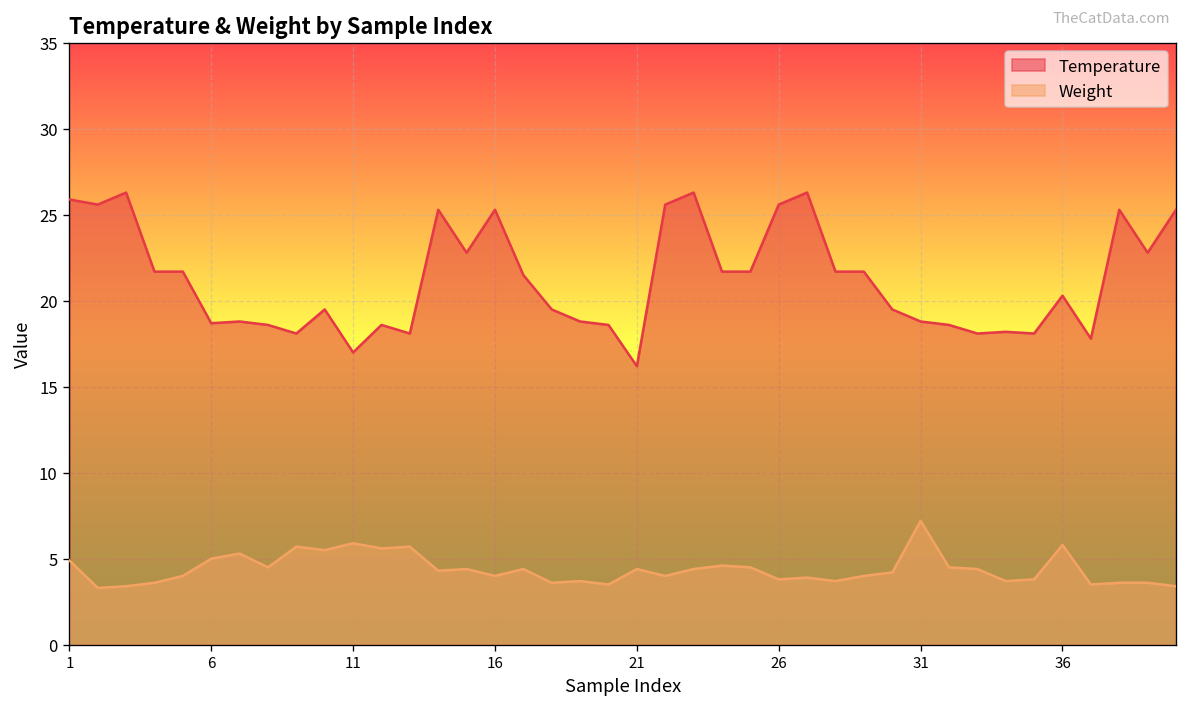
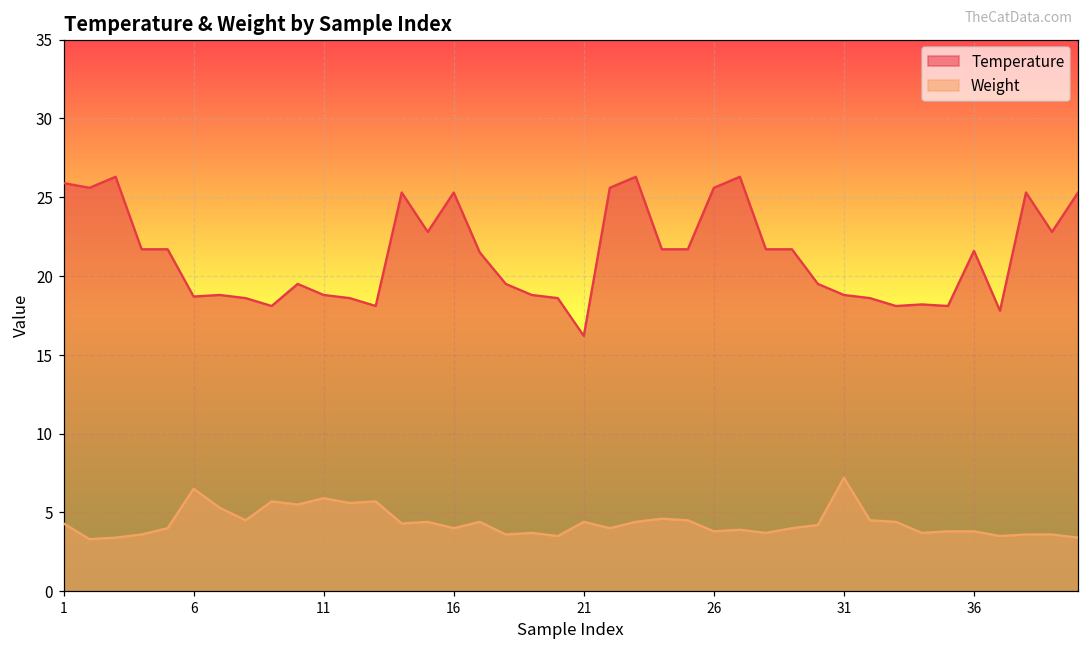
Weight, 1: 4.9 -> 4.3
Weight, 6: 5.0 -> 6.5
Temperature, 11: 17.0 -> 18.8
Temperature, 36: 20.3 -> 21.6
Weight, 36: 5.8 -> 3.8
